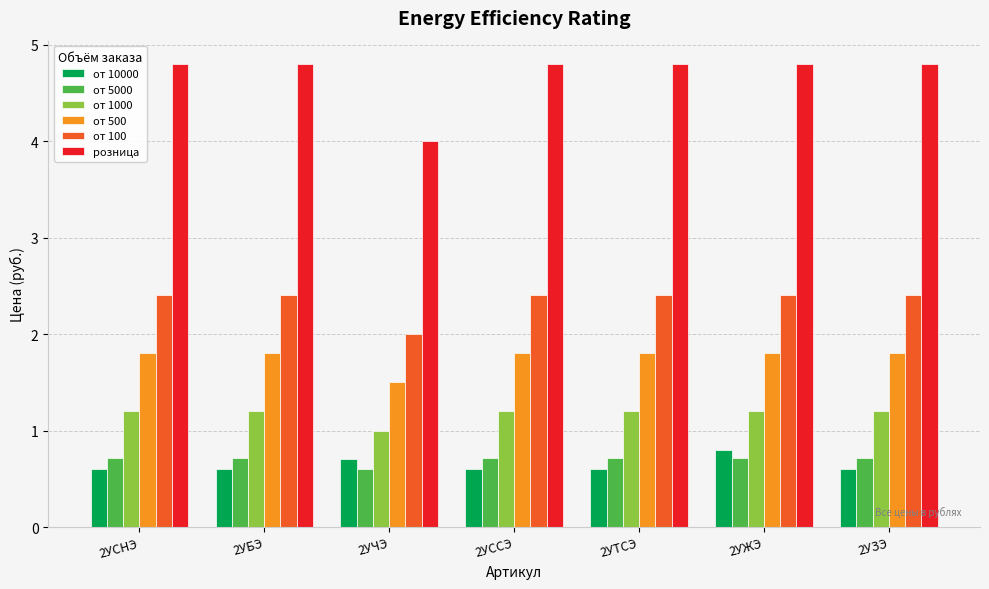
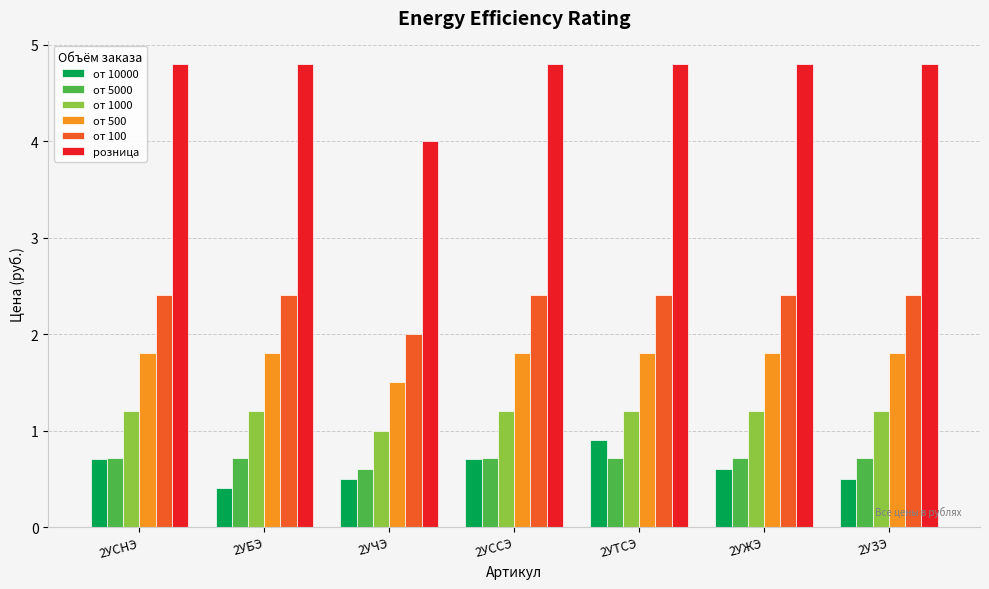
от 10000, 2УСНЭ: 0.6 -> 0.7
от 10000, 2УБЭ: 0.6 -> 0.4
от 10000, 2УЧЭ: 0.7 -> 0.5
от 10000, 2УССЭ: 0.6 -> 0.7
от 10000, 2УТСЭ: 0.6 -> 0.9
от 10000, 2УЖЭ: 0.8 -> 0.6
от 10000, 2УЗЭ: 0.6 -> 0.5
